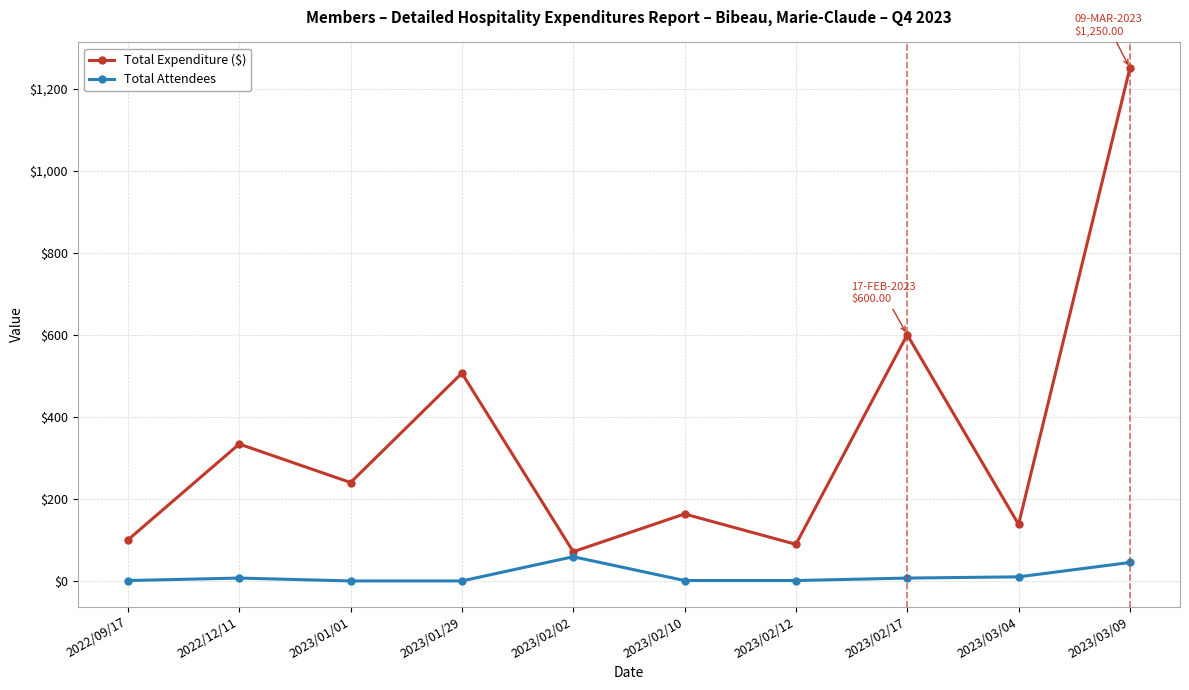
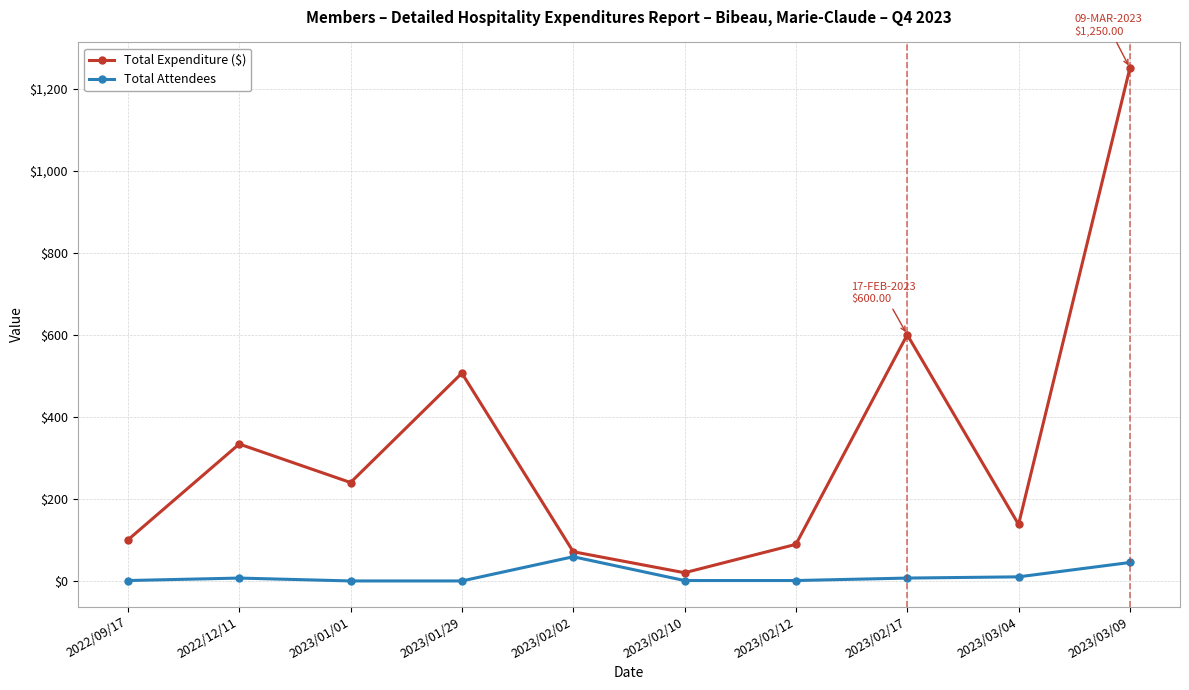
Total Expenditure ($), 2023/02/10: $160 -> $20
